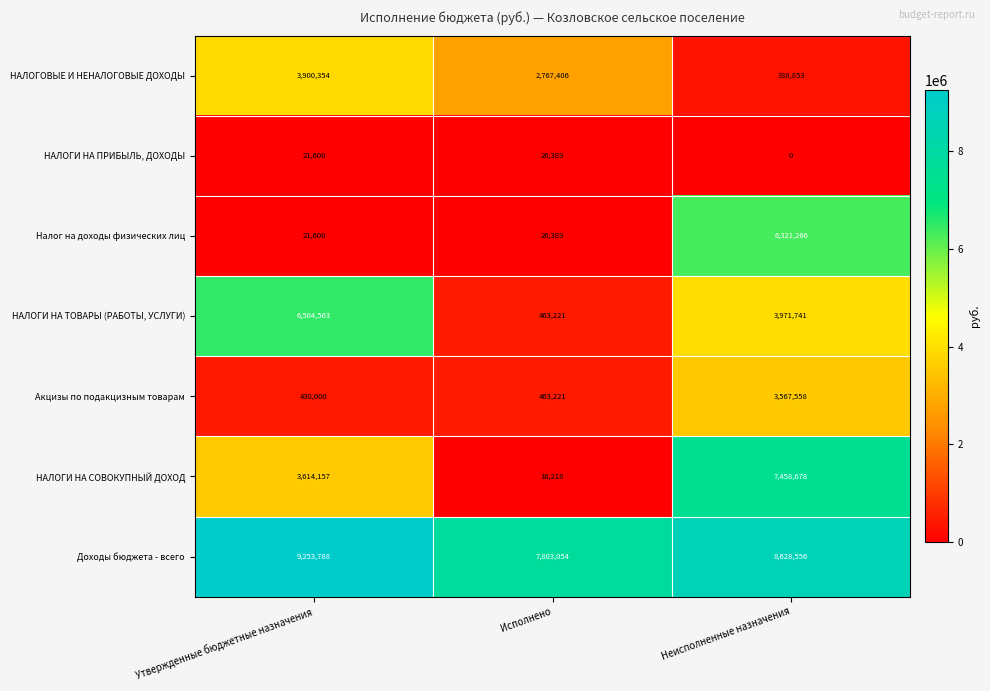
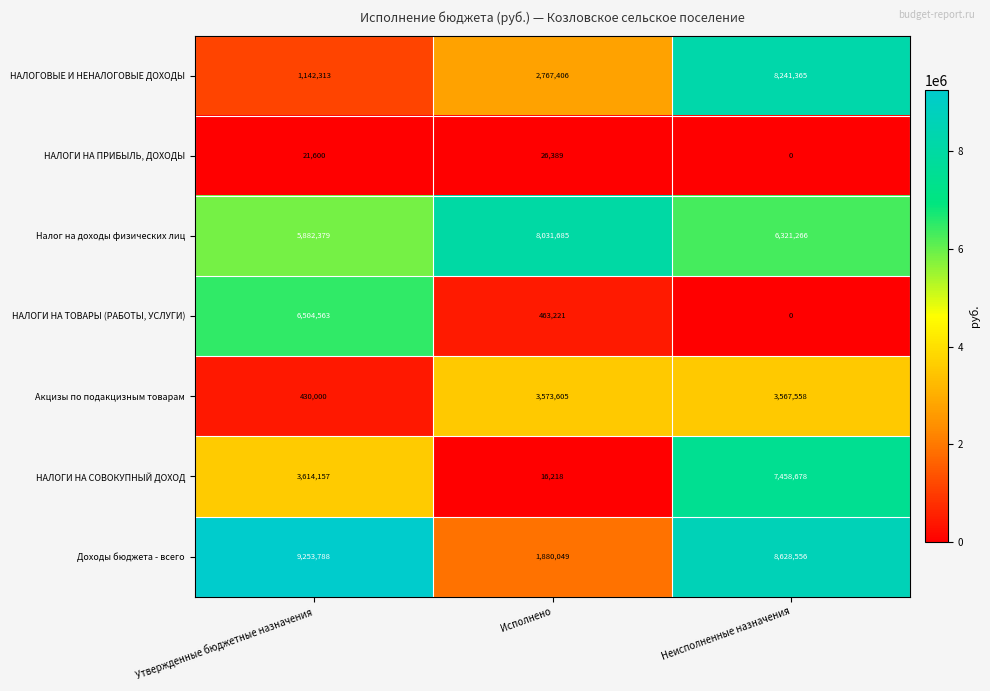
НАЛОГОВЫЕ И НЕНАЛОГОВЫЕ ДОХОДЫ, Утвержденные бюджетные назначения: 3,900,354 -> 1,142,313
НАЛОГОВЫЕ И НЕНАЛОГОВЫЕ ДОХОДЫ, Неисполненные назначения: 338,853 -> 8,241,365
Налог на доходы физических лиц, Утвержденные бюджетные назначения: 21,600 -> 5,882,379
Налог на доходы физических лиц, Исполнено: 26,389 -> 8,031,685
НАЛОГИ НА ТОВАРЫ (РАБОТЫ, УСЛУГИ), Неисполненные назначения: 3,971,741 -> 0
Акцизы по подакцизным товарам, Исполнено: 463,221 -> 3,573,605
Доходы бюджета - всего, Исполнено: 7,803,054 -> 1,880,049
